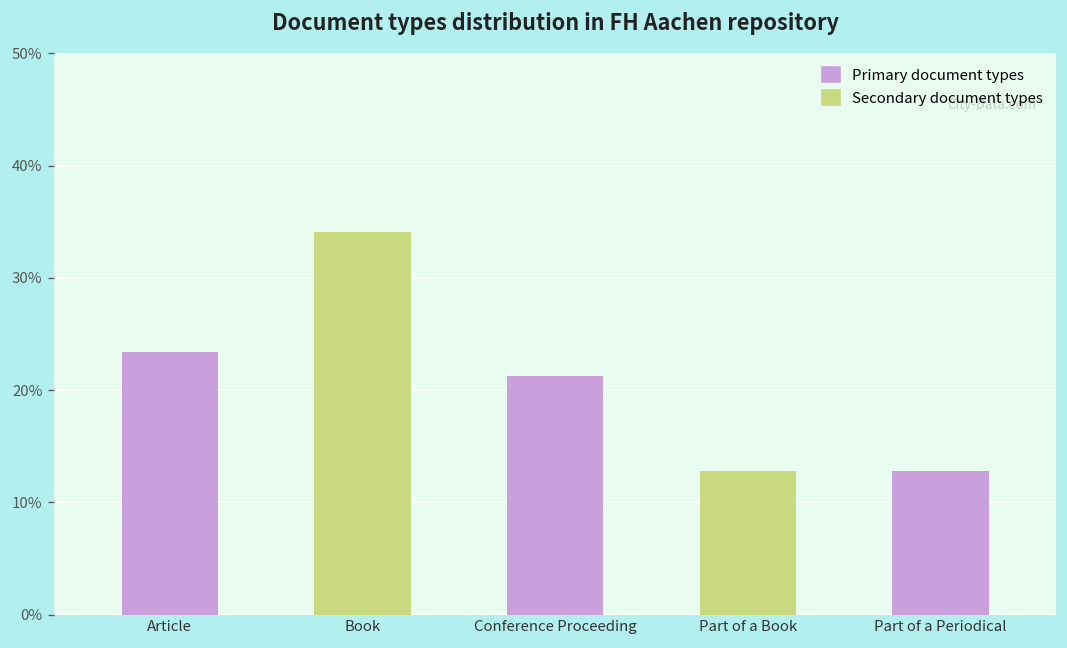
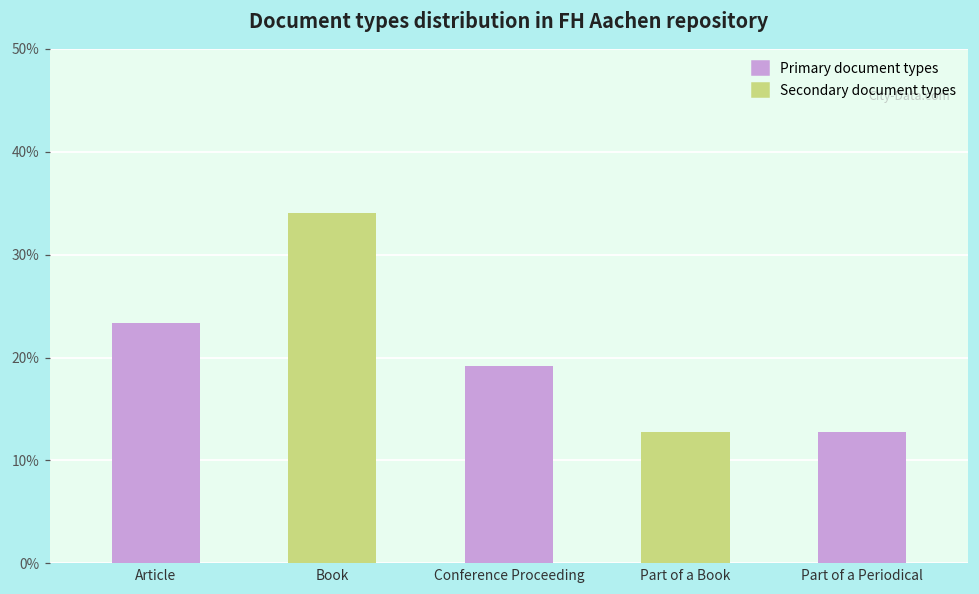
Conference Proceeding: 21% -> 19%
